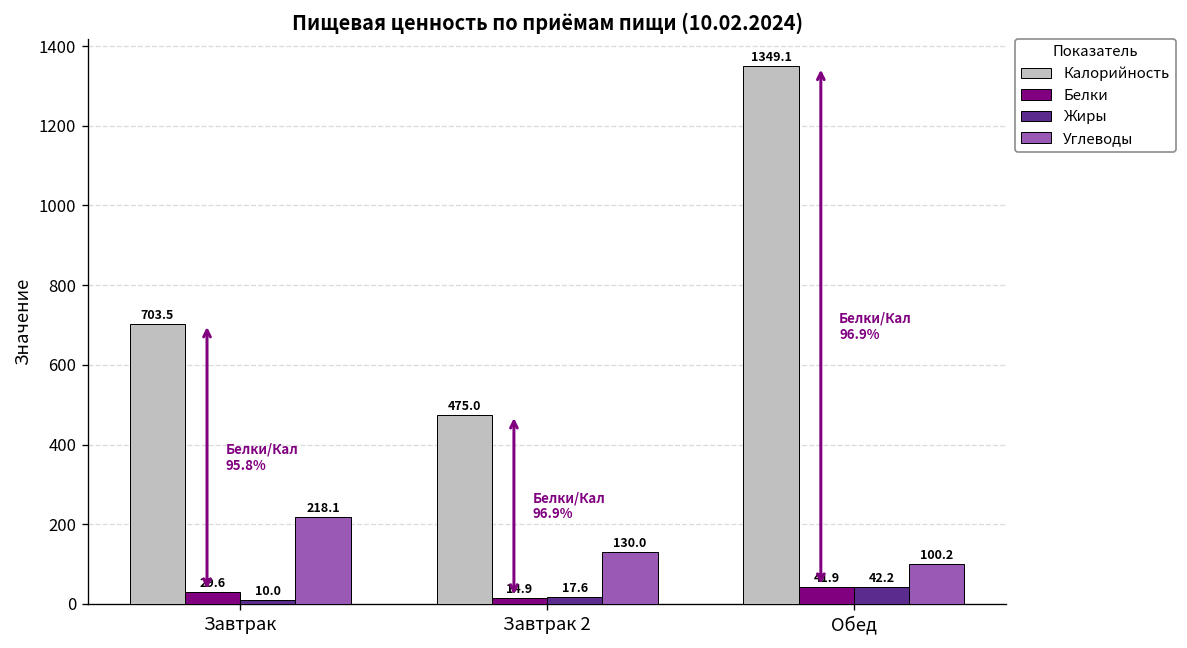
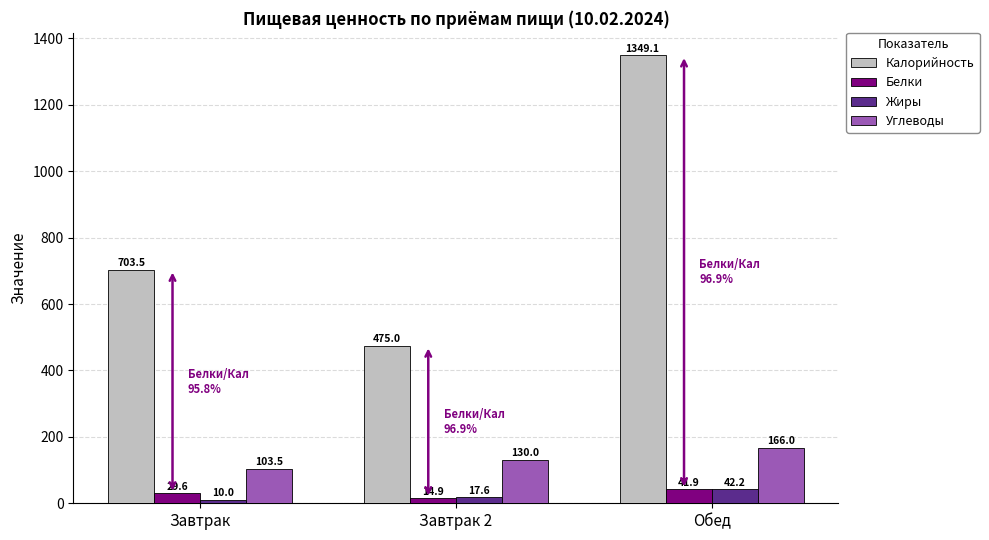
Углеводы, Завтрак: 218.1 -> 103.5
Углеводы, Обед: 100.2 -> 166.0
